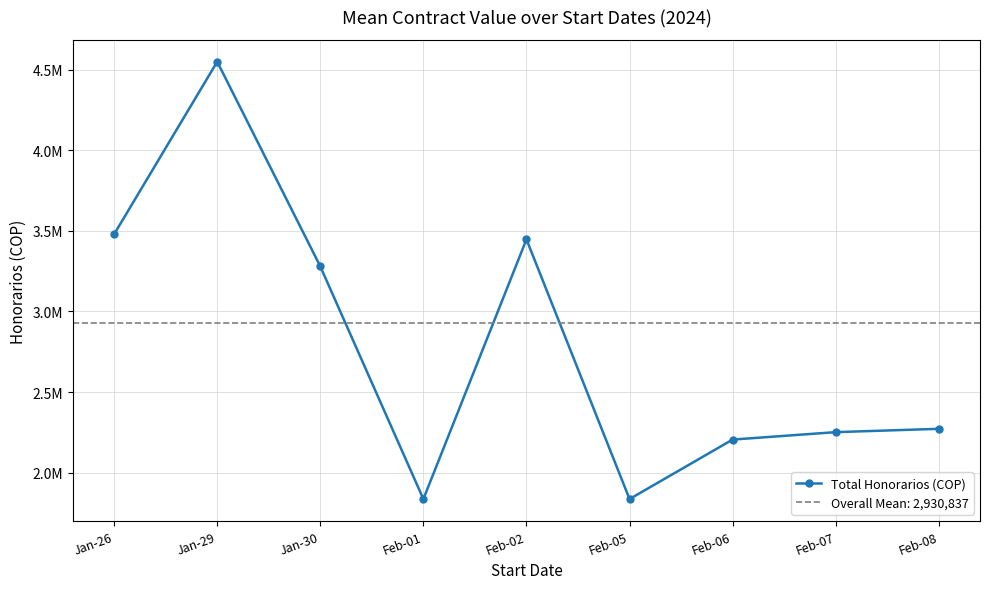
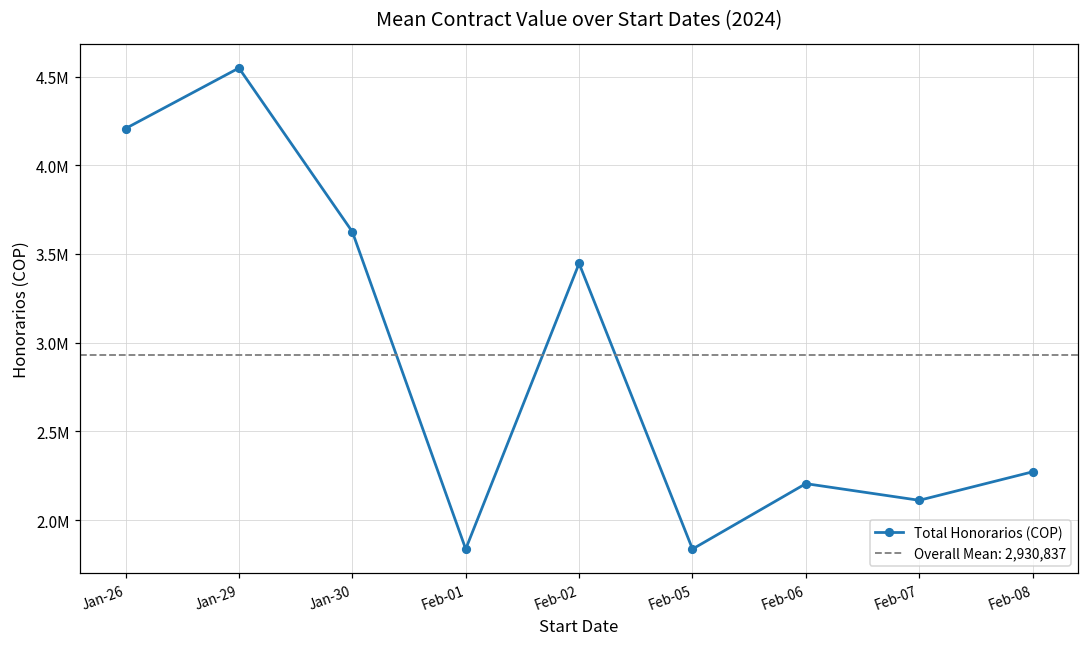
Jan-26: 3480000 -> 4210000
Jan-30: 3280000 -> 3630000
Feb-07: 2250000 -> 2110000
